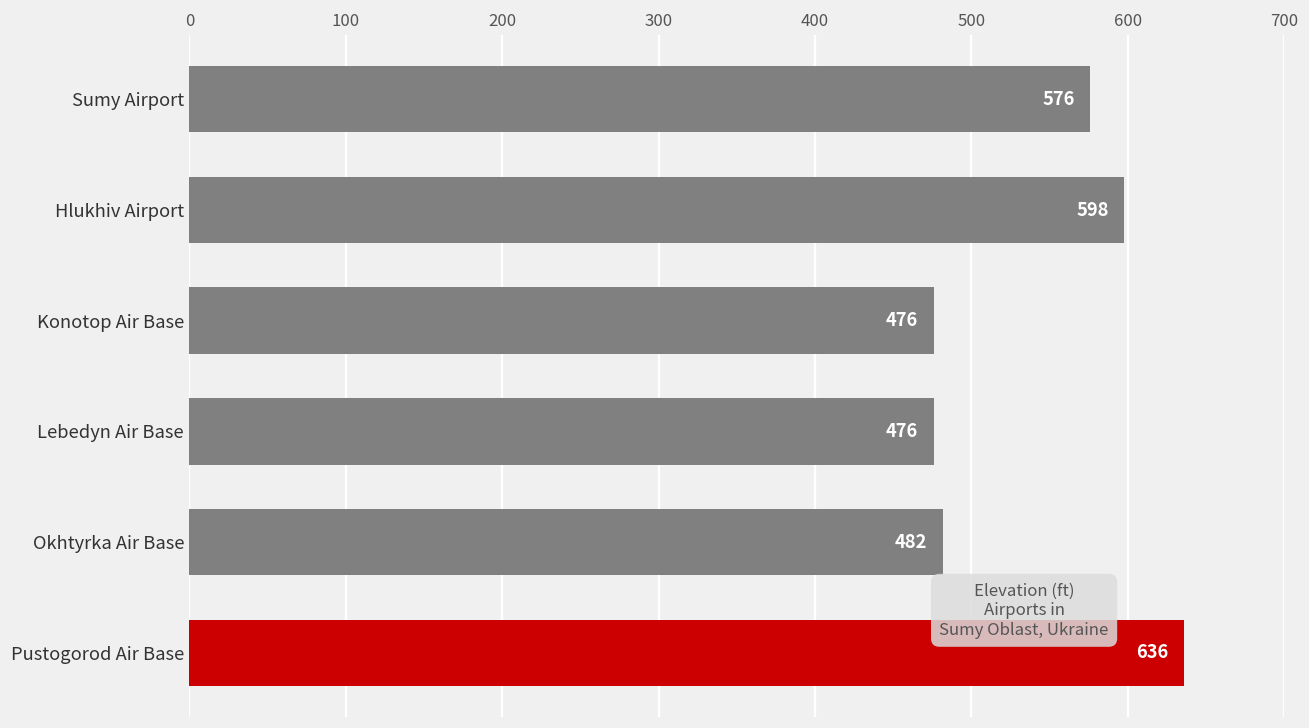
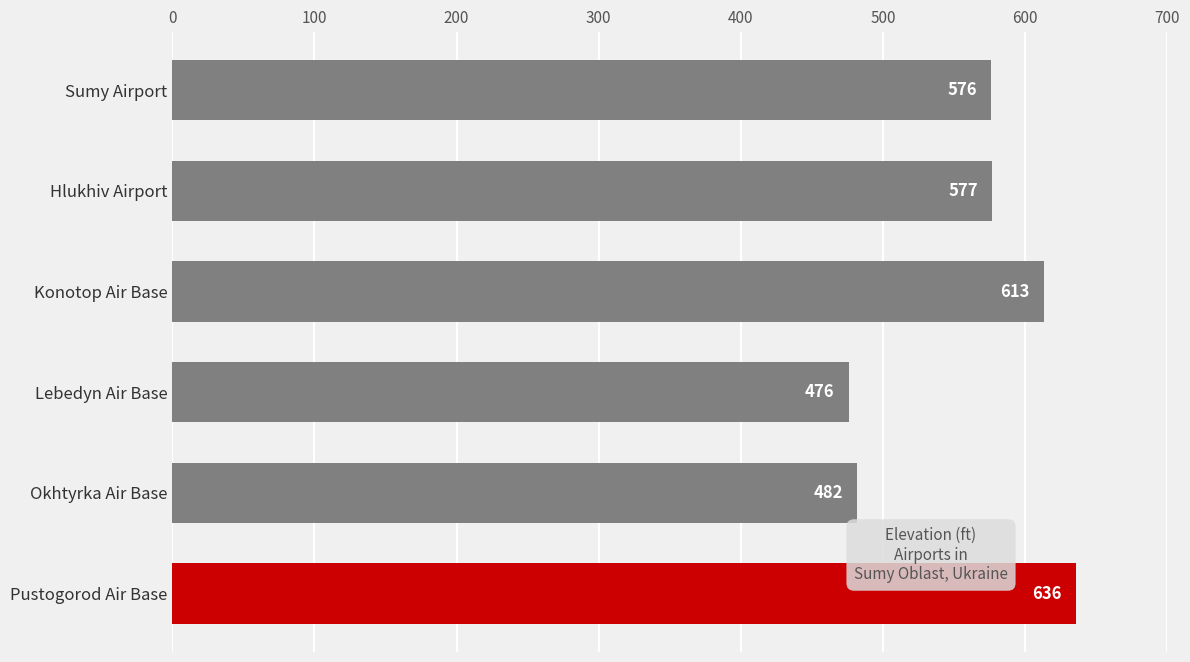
Hlukhiv Airport: 598 -> 577
Konotop Air Base: 476 -> 613
